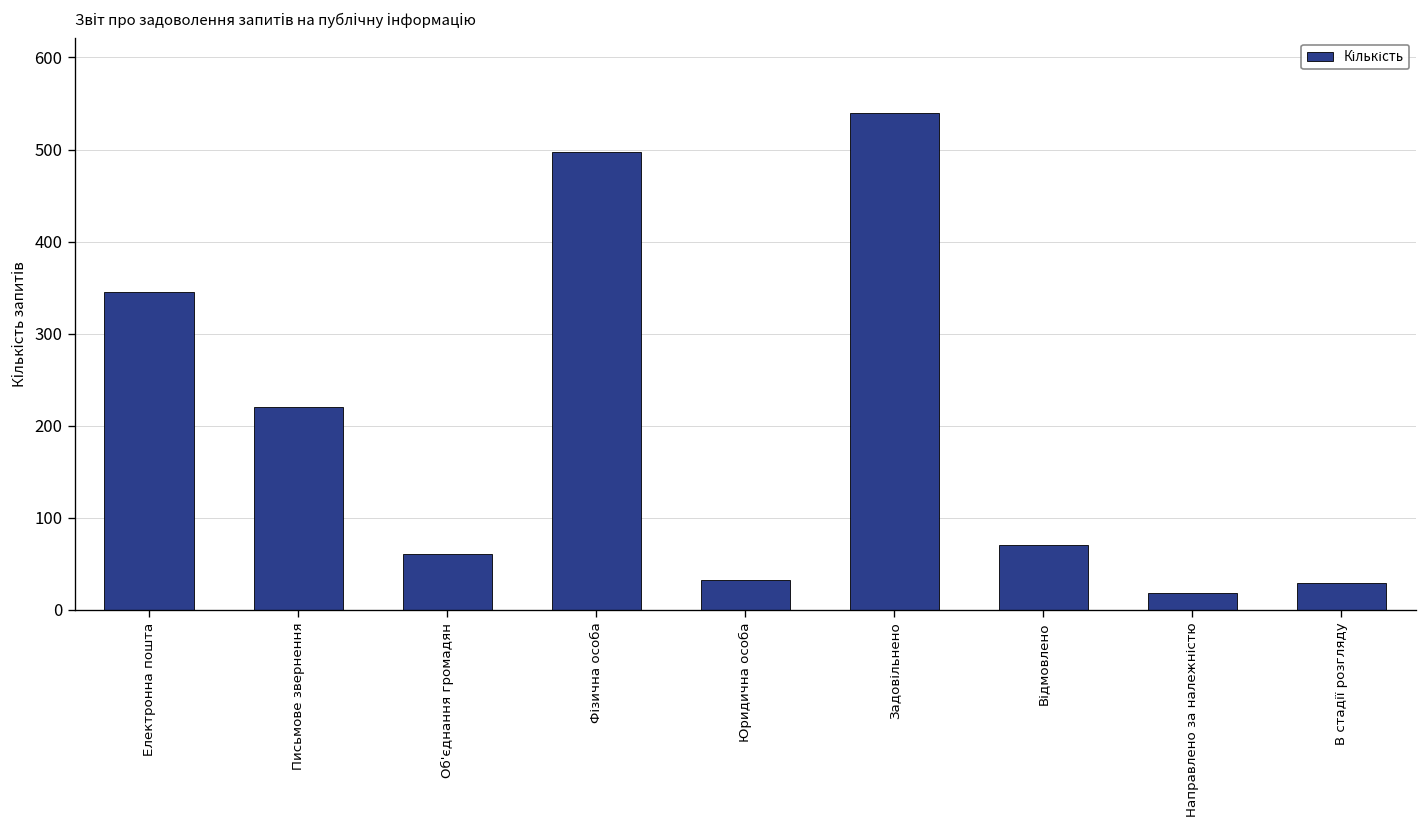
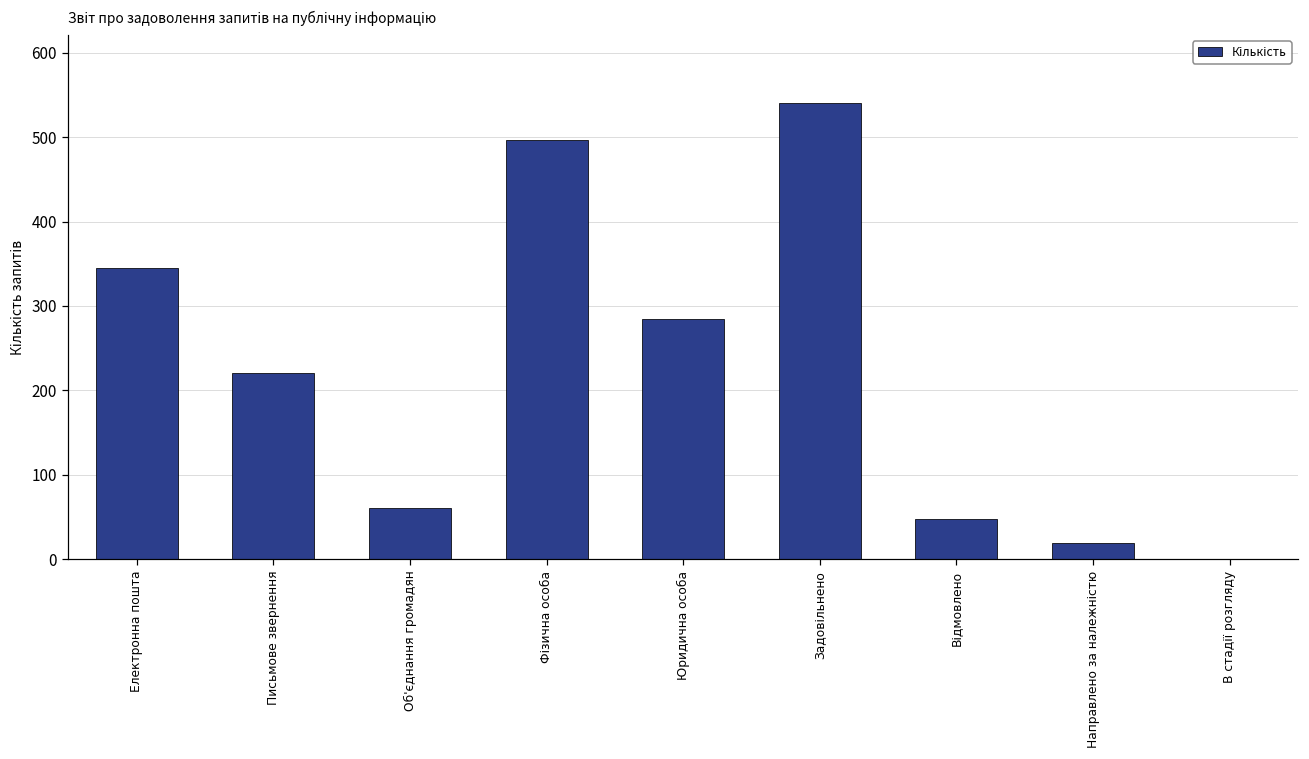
Юридична особа: 30 -> 290
Відмовлено: 70 -> 50
В стадії розгляду: 30 -> 0
